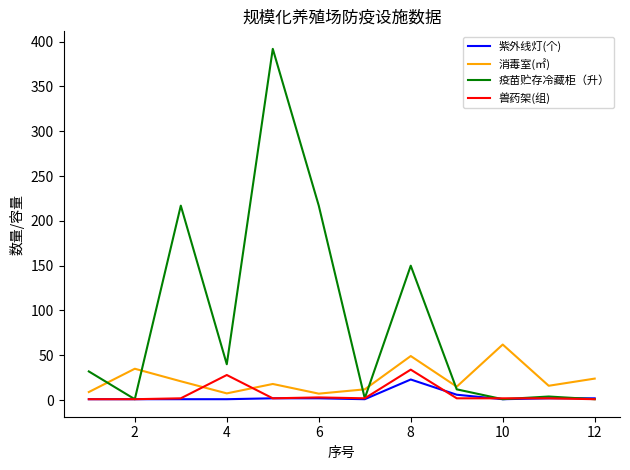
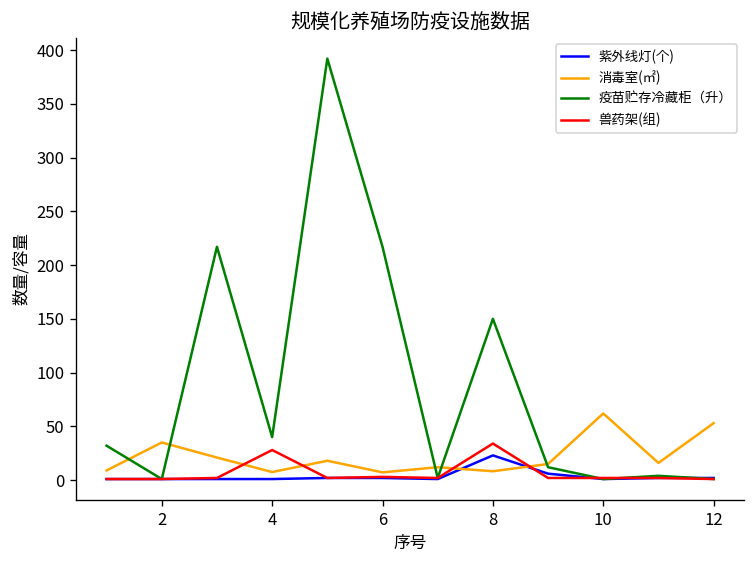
消毒室(㎡), 8: 50 -> 10
消毒室(㎡), 12: 20 -> 50
